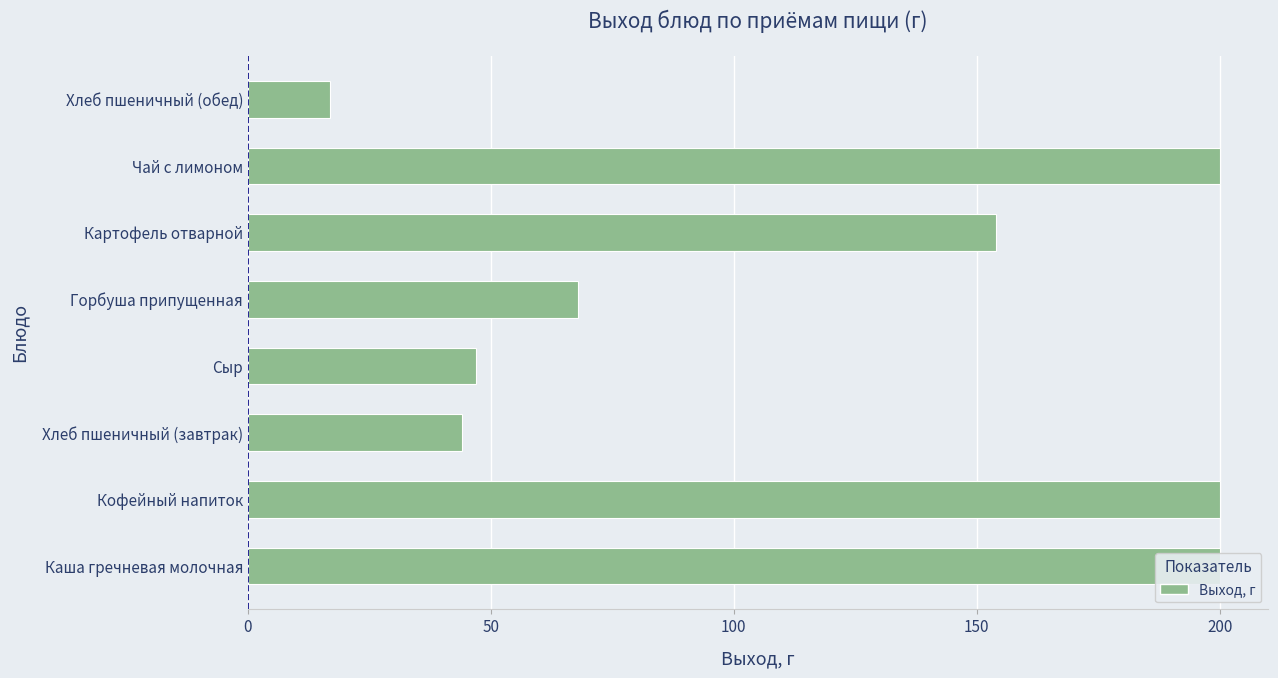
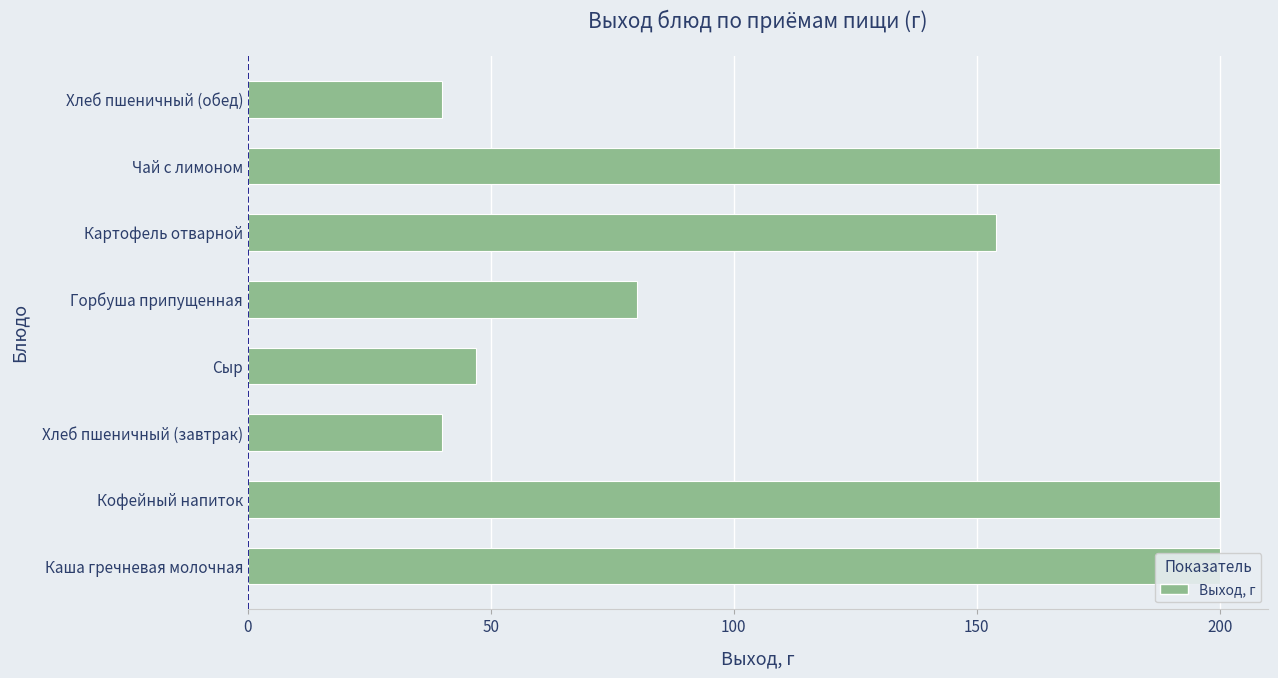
Хлеб пшеничный (обед): 17 -> 40
Горбуша припущенная: 68 -> 80
Хлеб пшеничный (завтрак): 44 -> 40
